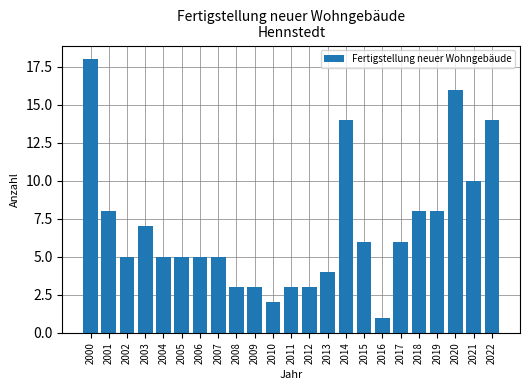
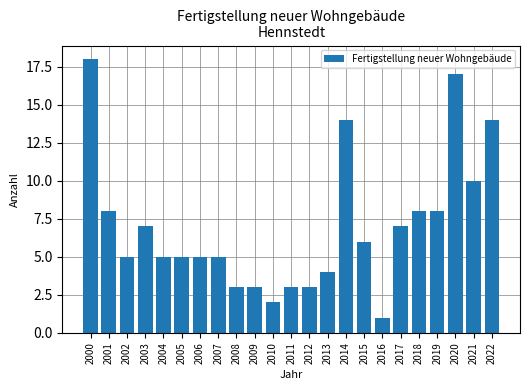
2017: 6 -> 7
2020: 16 -> 17
